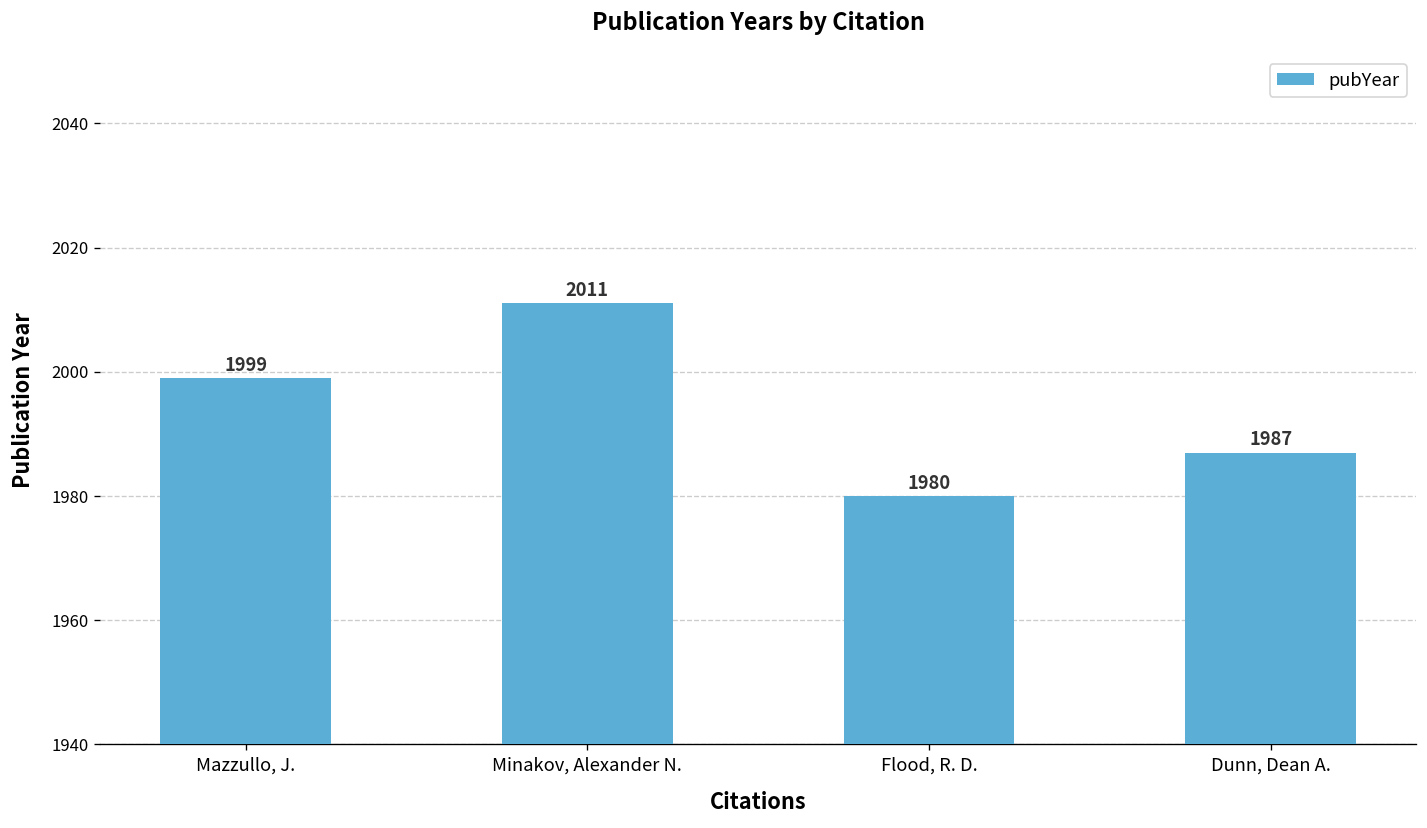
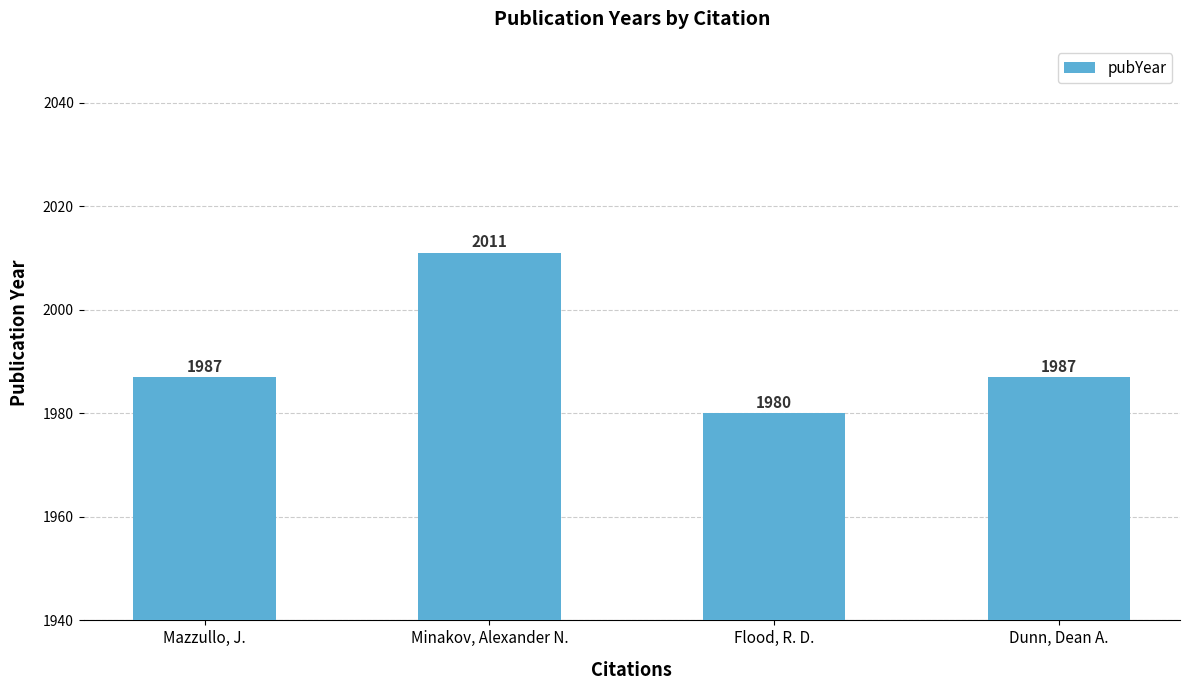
Mazzullo, J.: 1999 -> 1987
